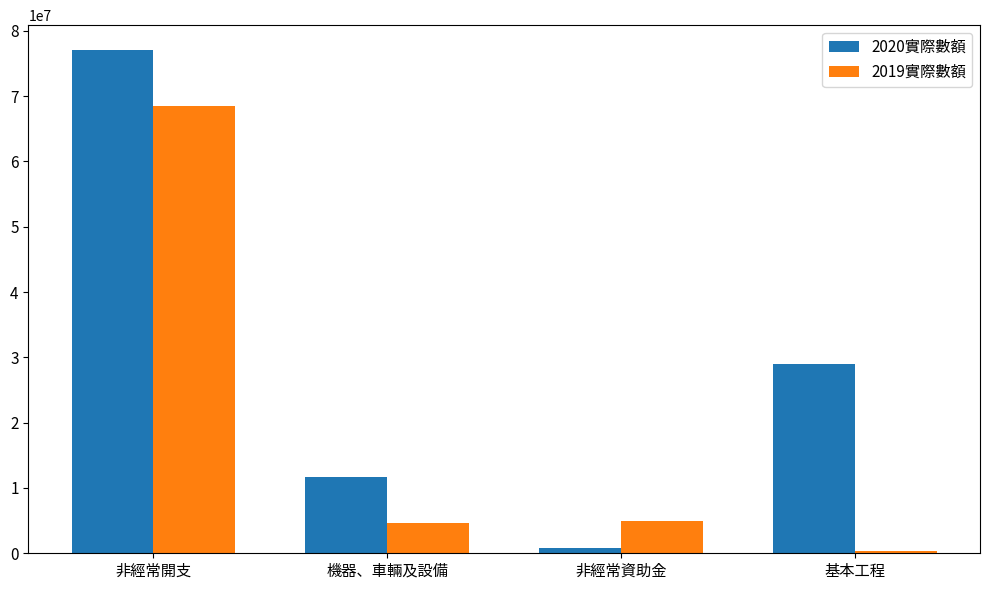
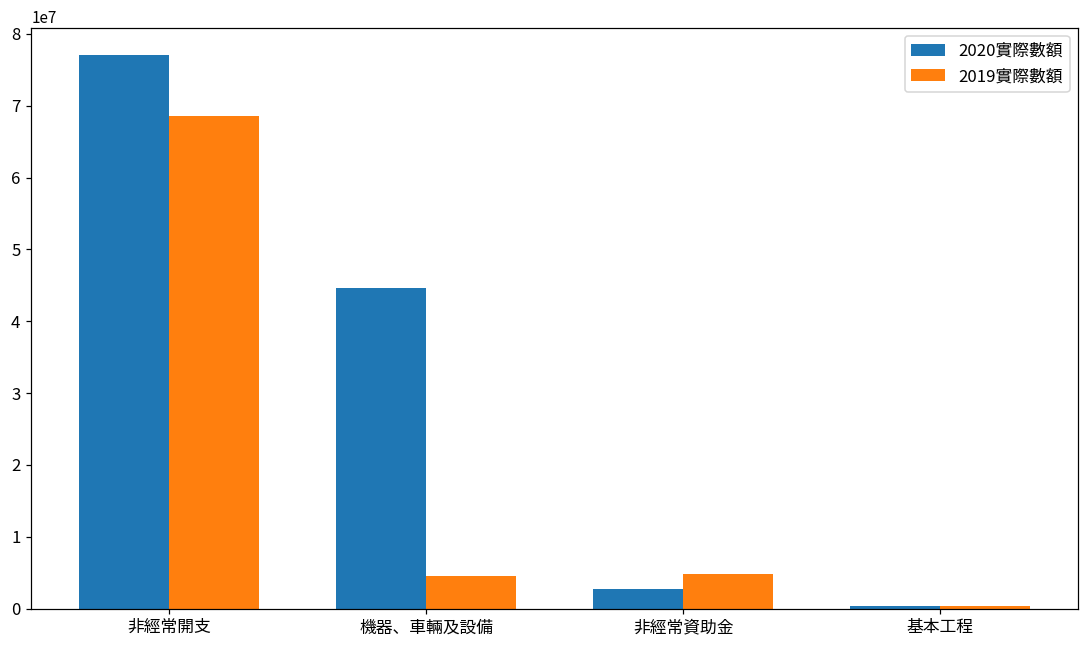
2020實際數額, 機器、車輛及設備: 12000000 -> 45000000
2020實際數額, 非經常資助金: 1000000 -> 3000000
2020實際數額, 基本工程: 29000000 -> 0
